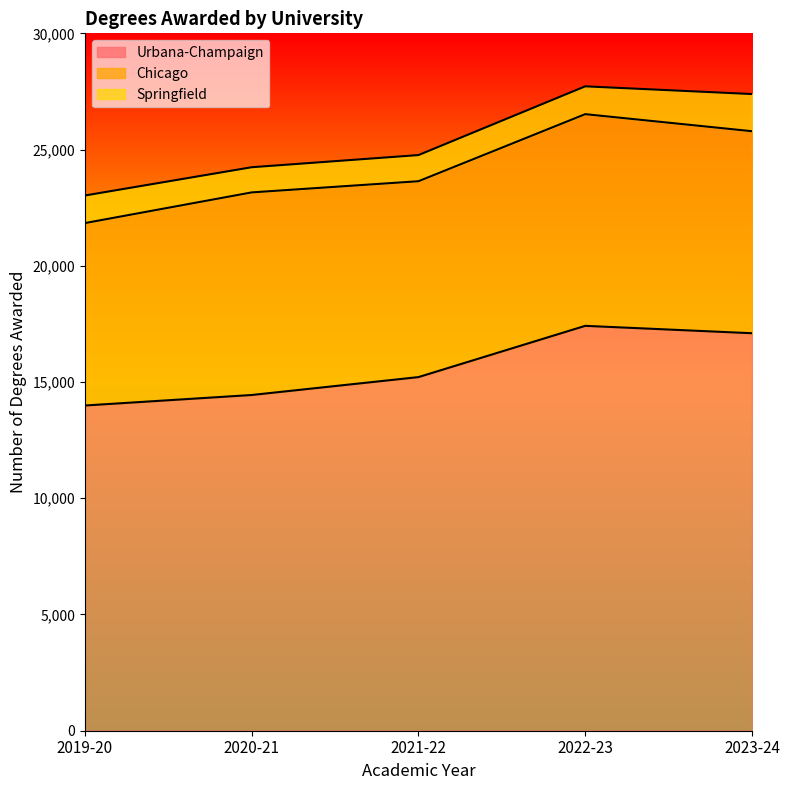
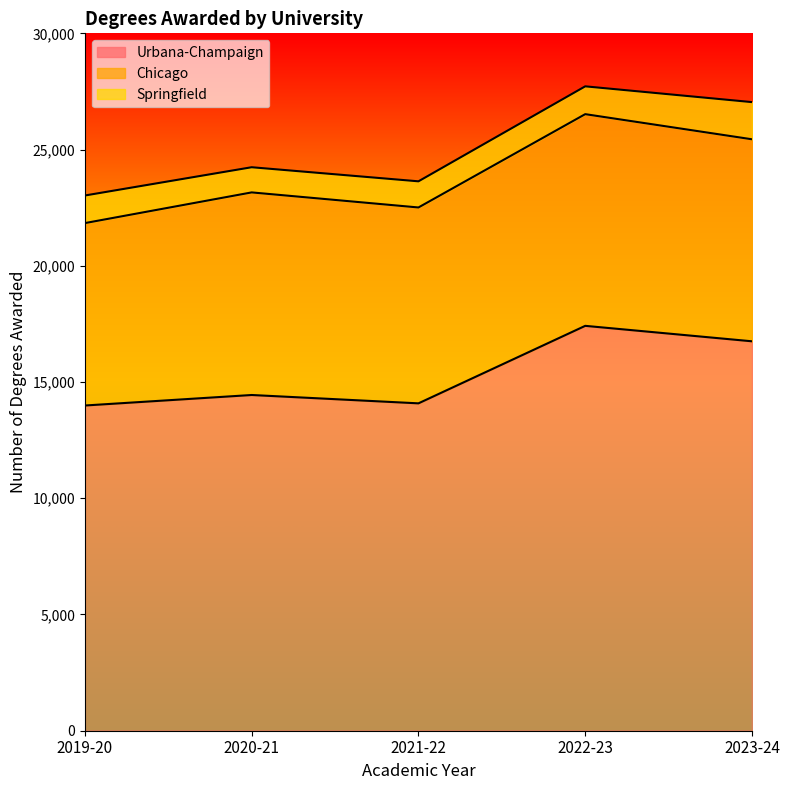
Urbana-Champaign, 2021-22: 15,200 -> 14,100
Urbana-Champaign, 2023-24: 17,100 -> 16,800
